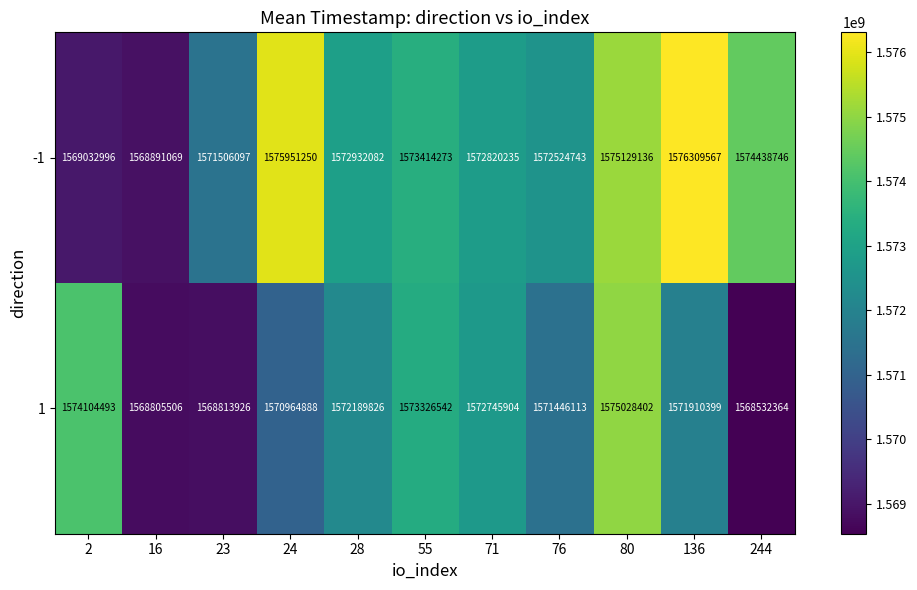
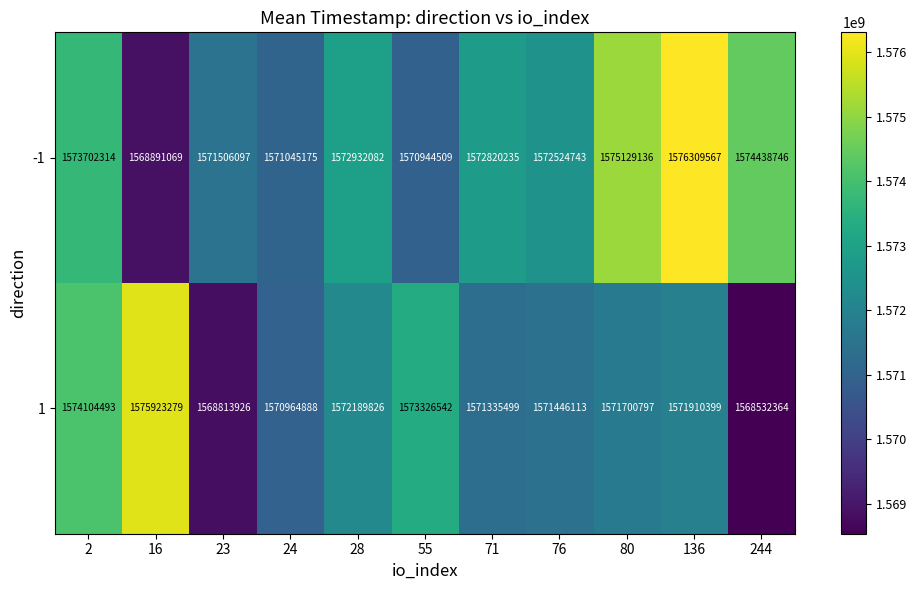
-1, 2: 1569032996 -> 1573702314
-1, 24: 1575951250 -> 1571045175
-1, 55: 1573414273 -> 1570944509
1, 16: 1568805506 -> 1575923279
1, 71: 1572745904 -> 1571335499
1, 80: 1575028402 -> 1571700797
